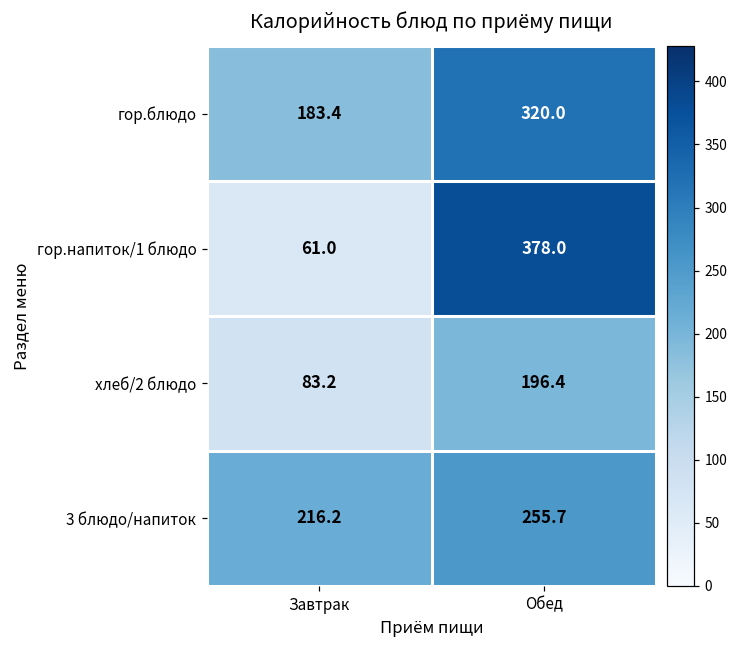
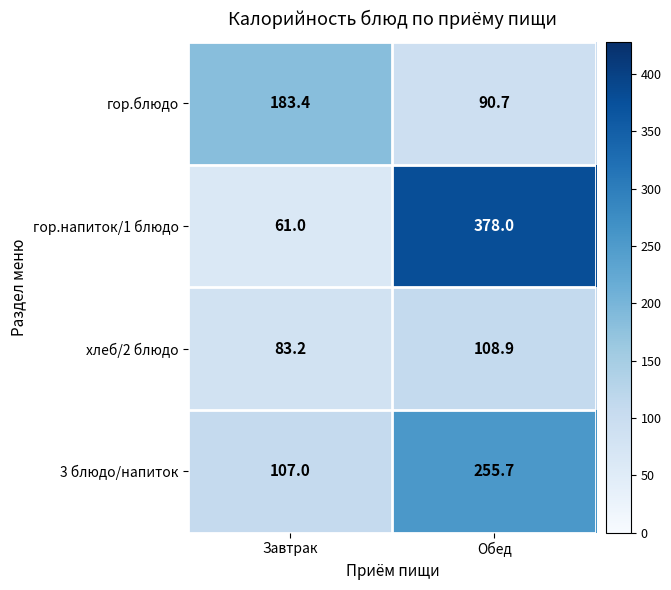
гор.блюдо, Обед: 320.0 -> 90.7
хлеб/2 блюдо, Обед: 196.4 -> 108.9
3 блюдо/напиток, Завтрак: 216.2 -> 107.0
